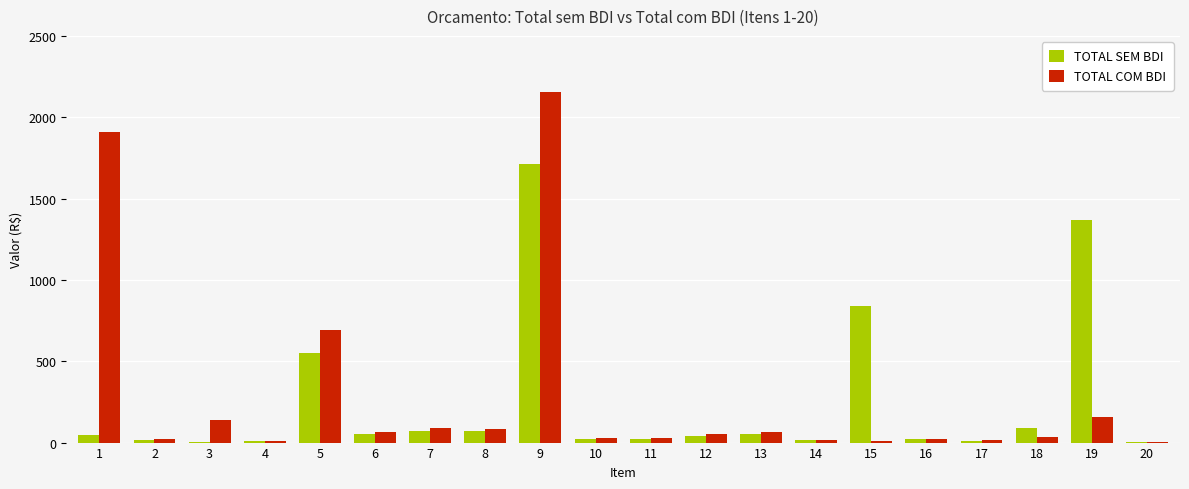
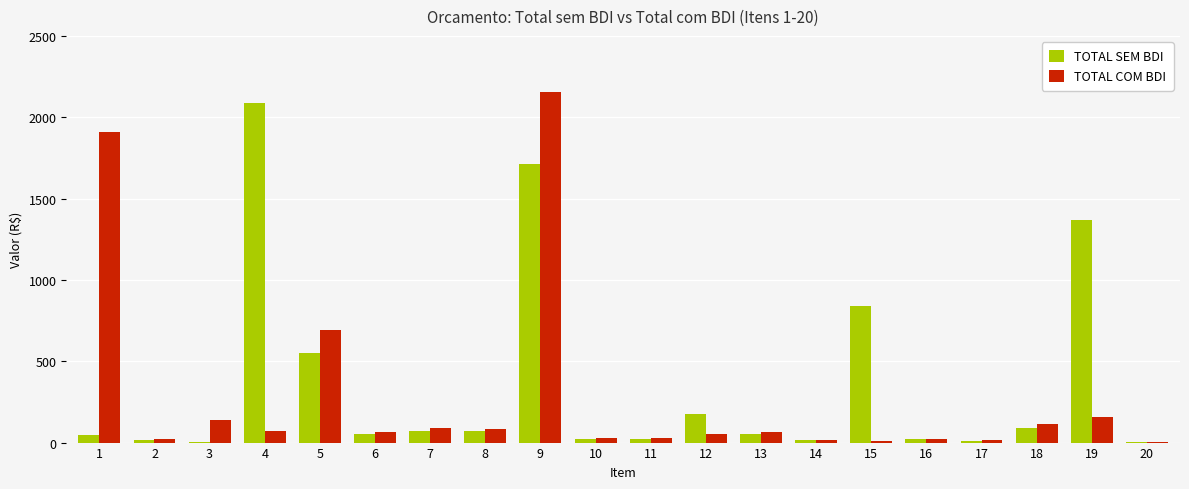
TOTAL SEM BDI, 4: 10 -> 2090
TOTAL COM BDI, 4: 10 -> 70
TOTAL SEM BDI, 12: 40 -> 180
TOTAL COM BDI, 18: 30 -> 110
